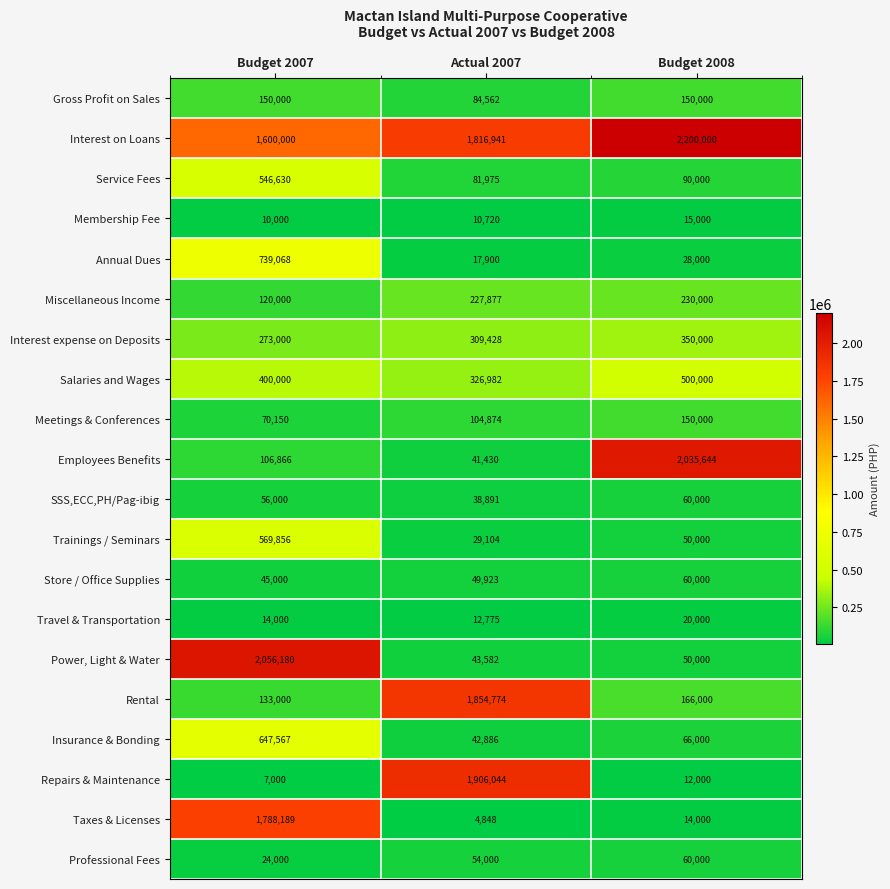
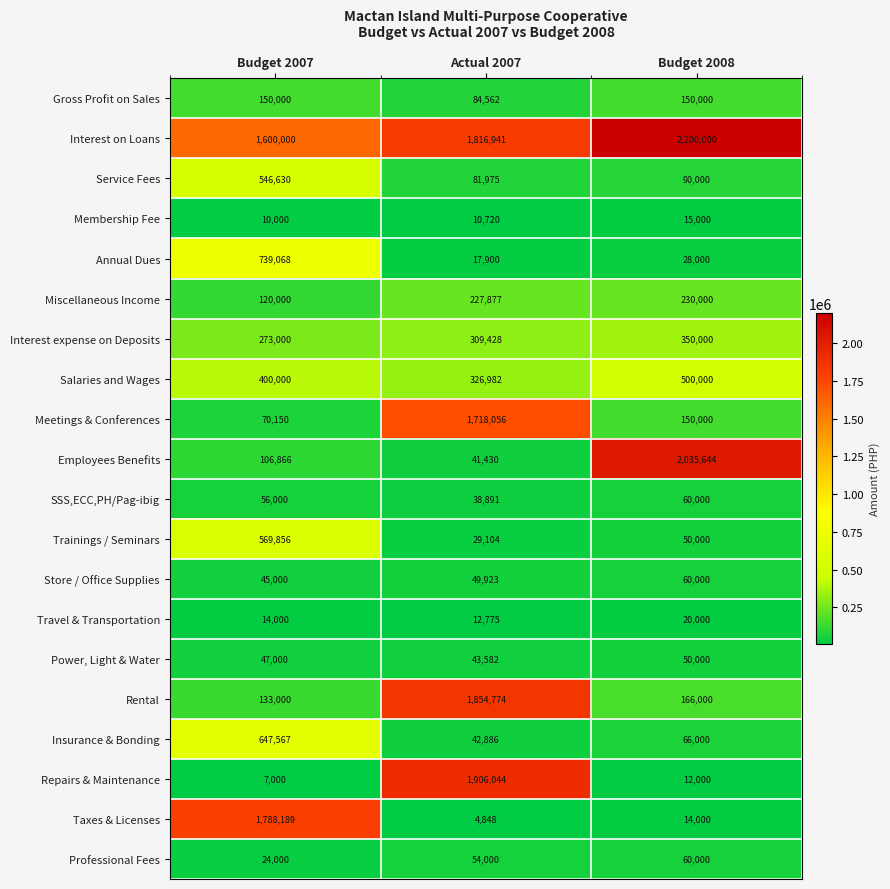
Meetings & Conferences, Actual 2007: 104,874 -> 1,718,056
Power, Light & Water, Budget 2007: 2,056,180 -> 47,000
